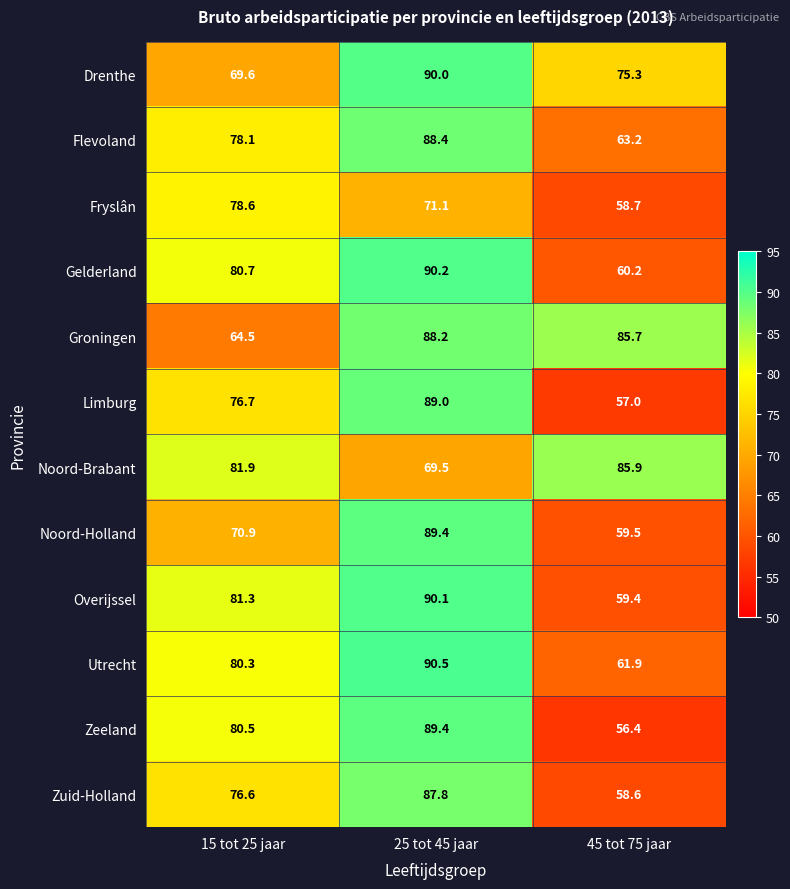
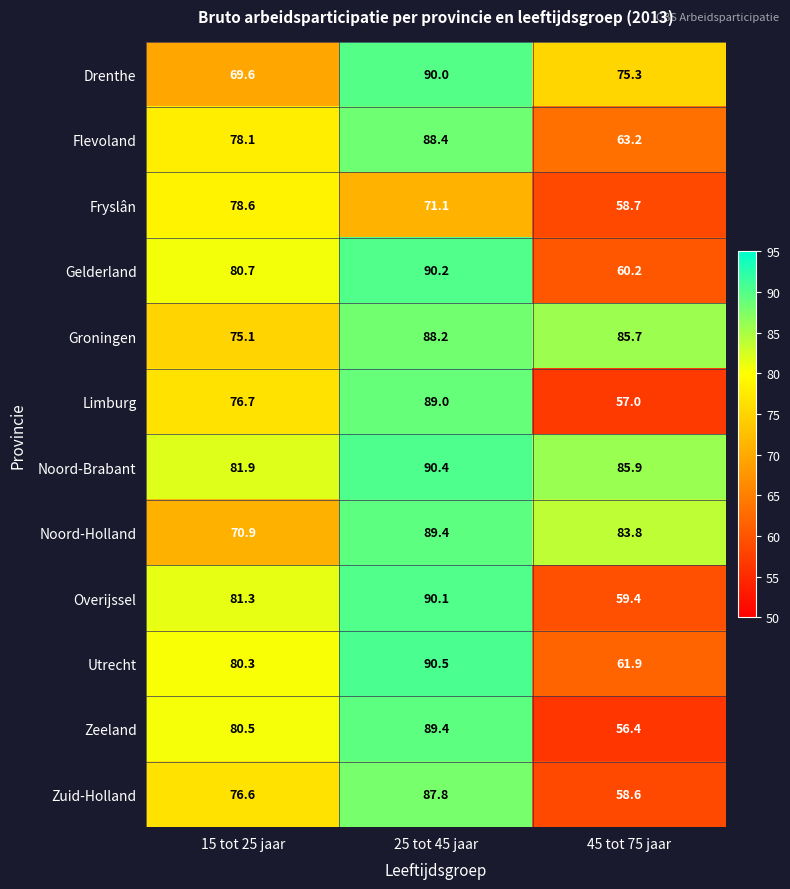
Groningen, 15 tot 25 jaar: 64.5 -> 75.1
Noord-Brabant, 25 tot 45 jaar: 69.5 -> 90.4
Noord-Holland, 45 tot 75 jaar: 59.5 -> 83.8
